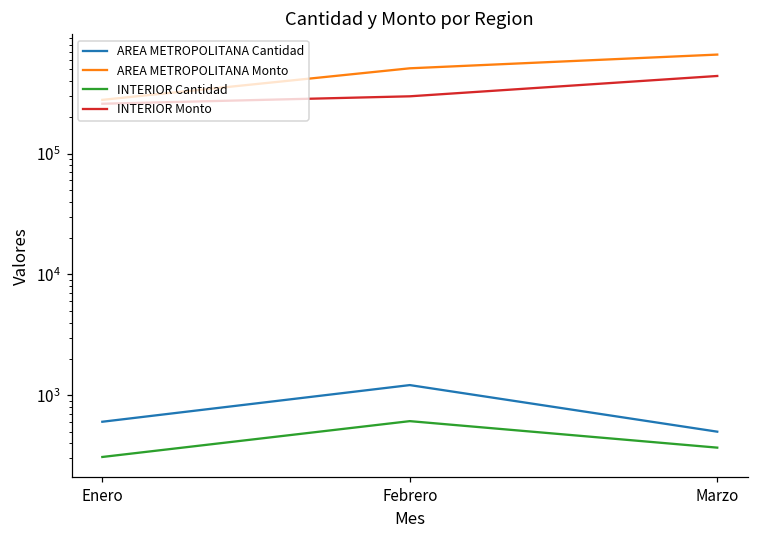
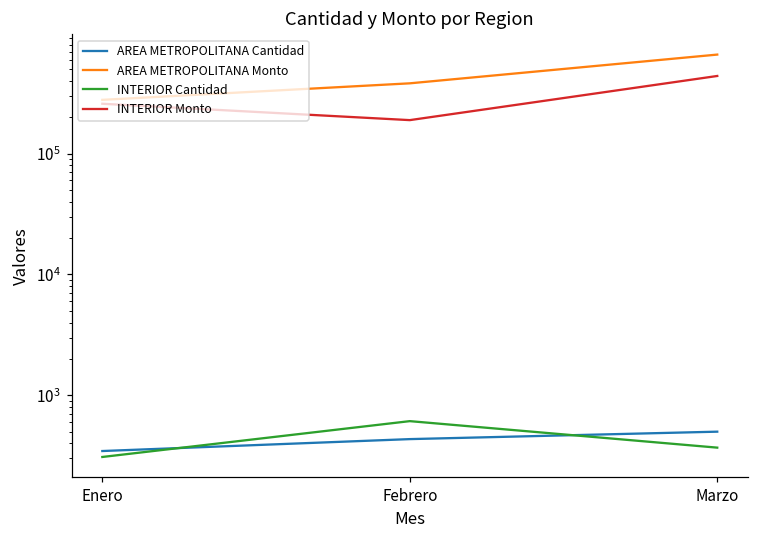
AREA METROPOLITANA Cantidad, Enero: 600 -> 350
AREA METROPOLITANA Cantidad, Febrero: 1200 -> 430
AREA METROPOLITANA Monto, Febrero: 500000 -> 380000
INTERIOR Monto, Febrero: 300000 -> 190000
